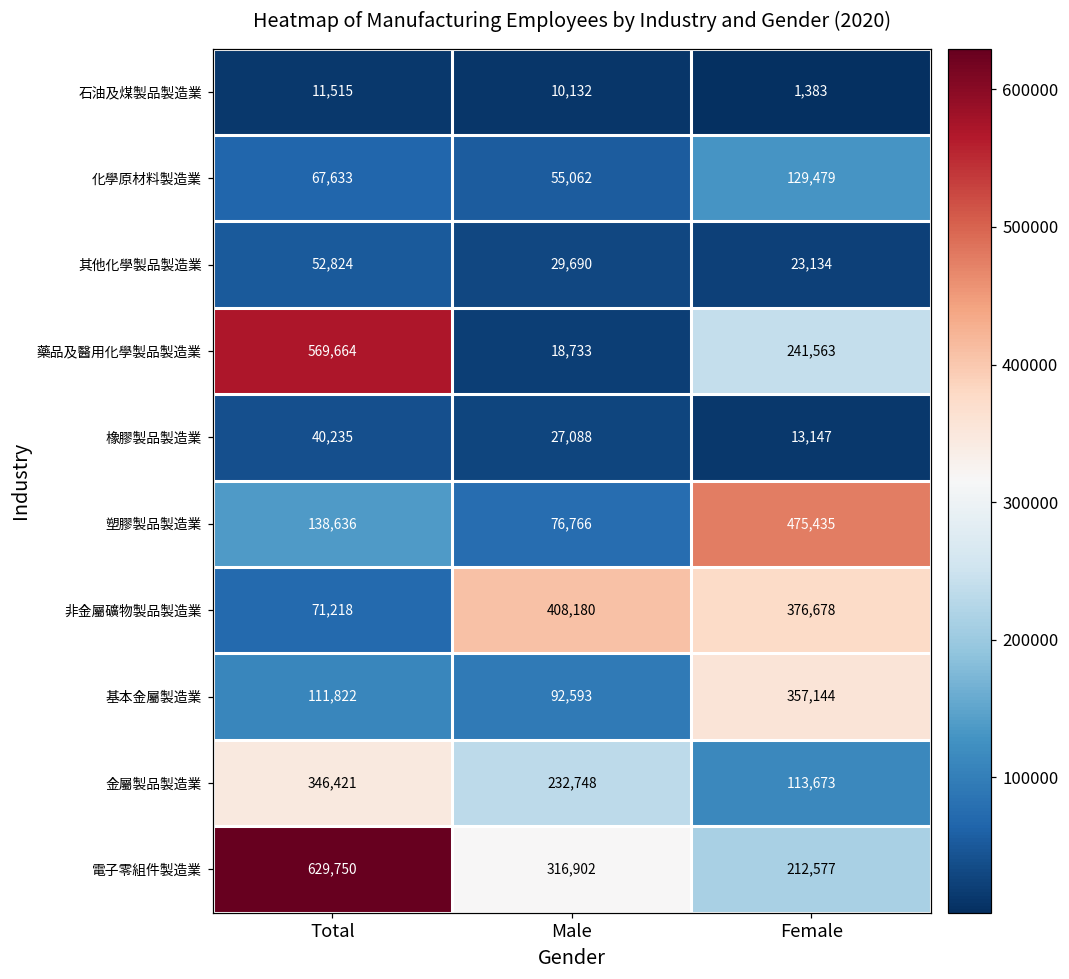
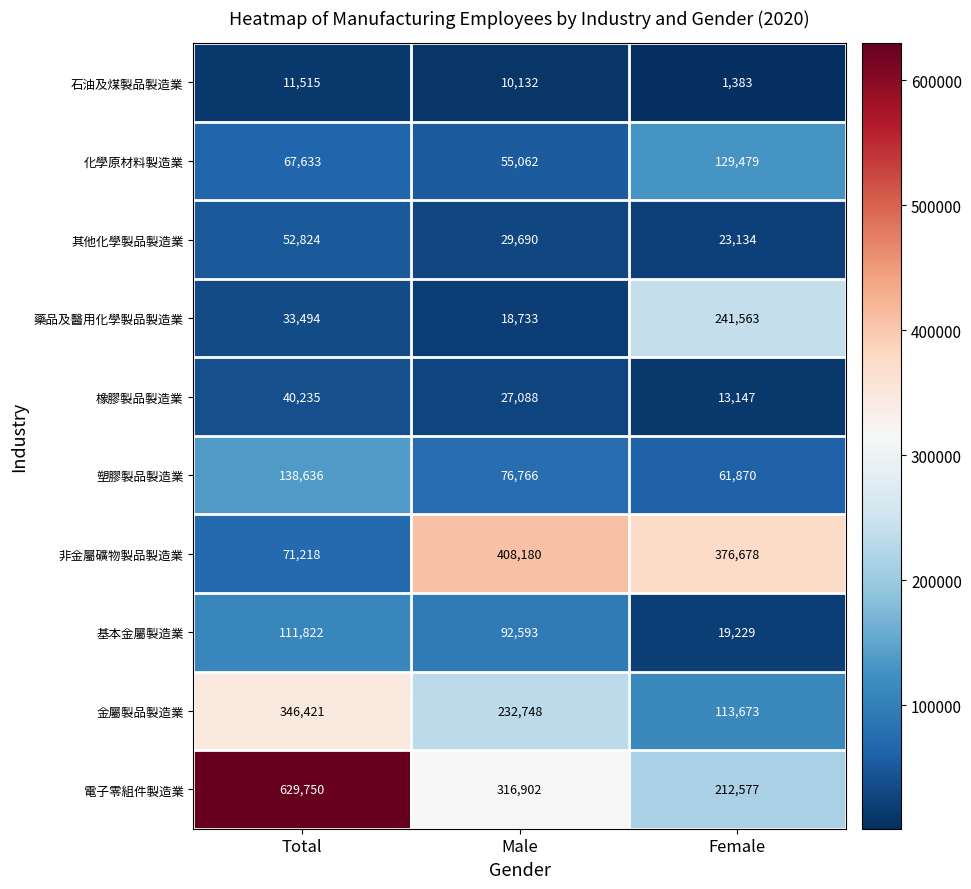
藥品及醫用化學製品製造業, Total: 569,664 -> 33,494
塑膠製品製造業, Female: 475,435 -> 61,870
基本金屬製造業, Female: 357,144 -> 19,229
